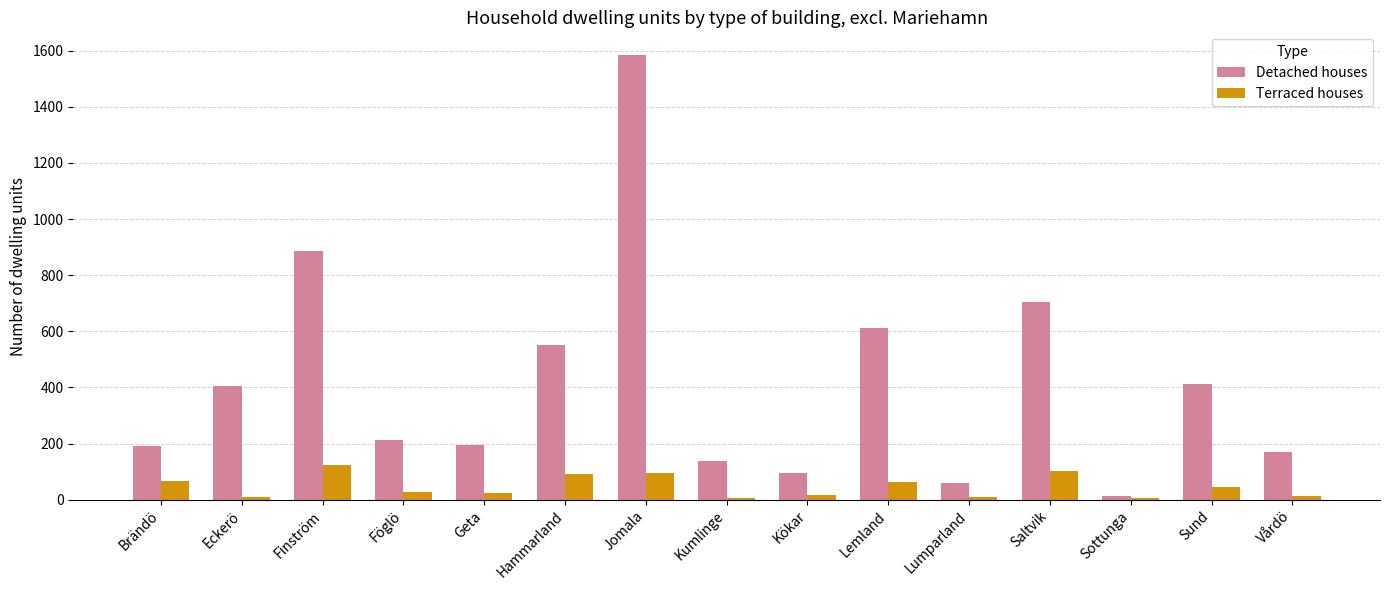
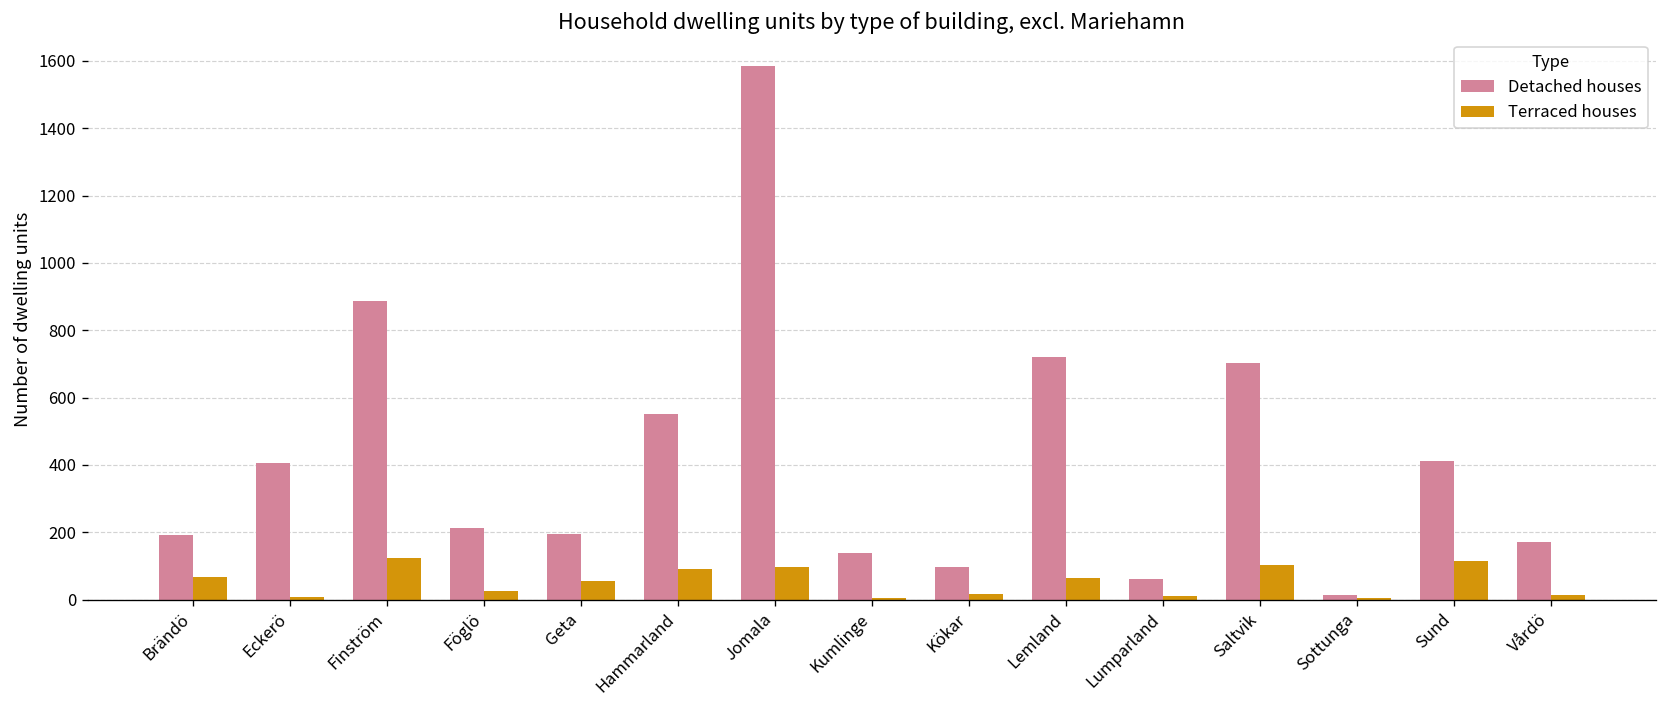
Terraced houses, Geta: 20 -> 60
Detached houses, Lemland: 610 -> 720
Terraced houses, Sund: 50 -> 120
